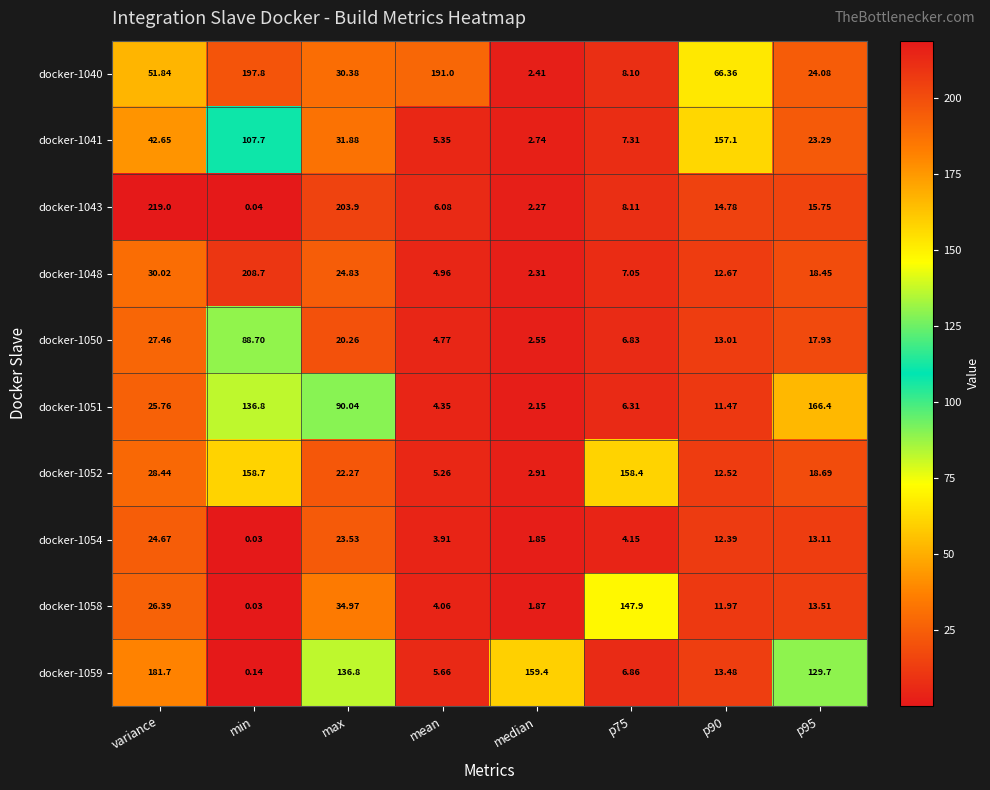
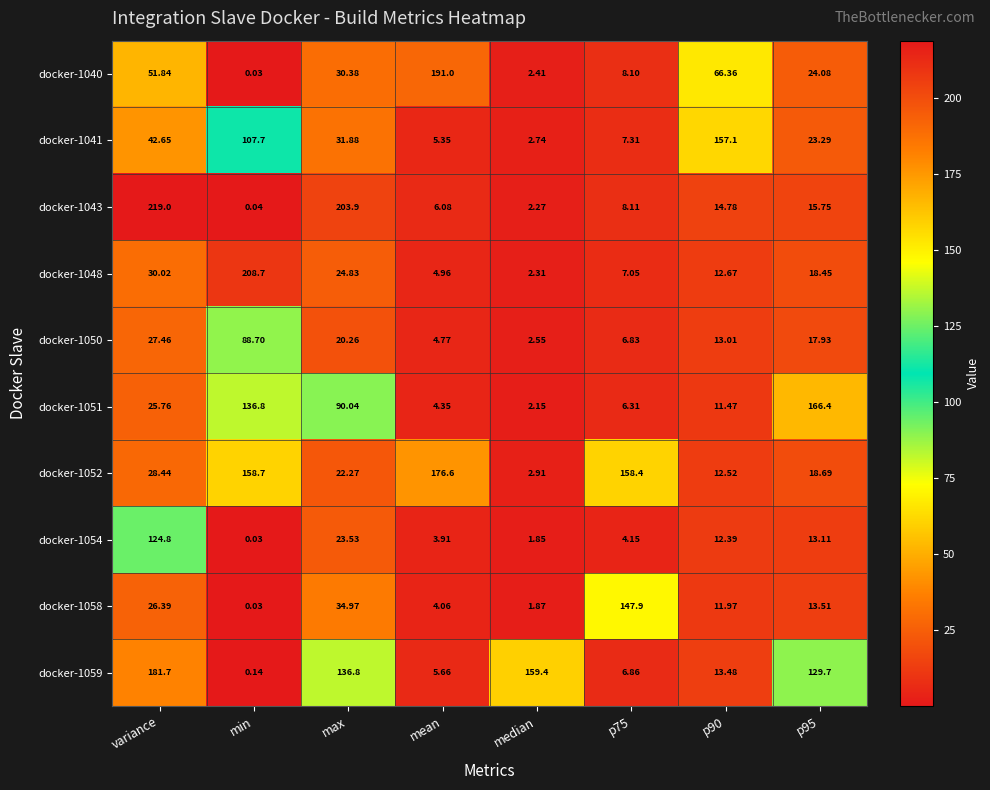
docker-1040, min: 197.8 -> 0.03
docker-1052, mean: 5.26 -> 176.6
docker-1054, variance: 24.67 -> 124.8
